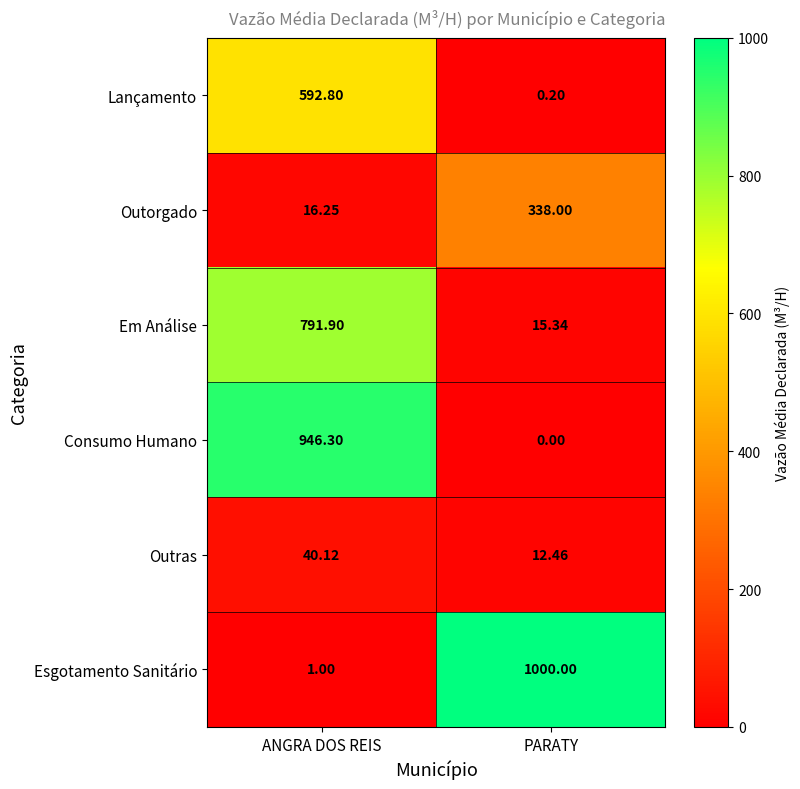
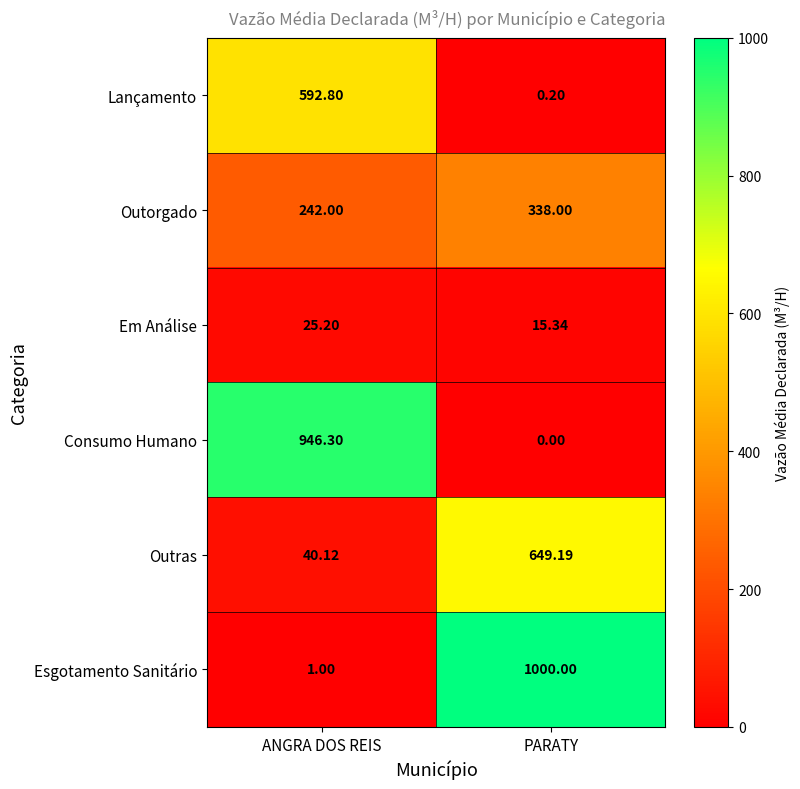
Outorgado, ANGRA DOS REIS: 16.25 -> 242.00
Em Análise, ANGRA DOS REIS: 791.90 -> 25.20
Outras, PARATY: 12.46 -> 649.19
